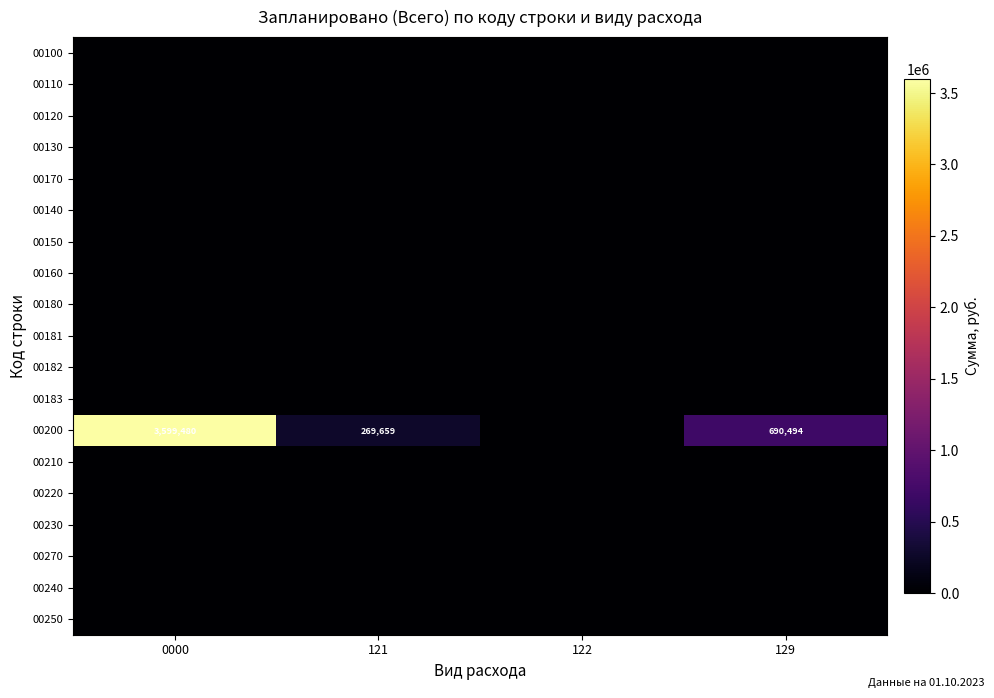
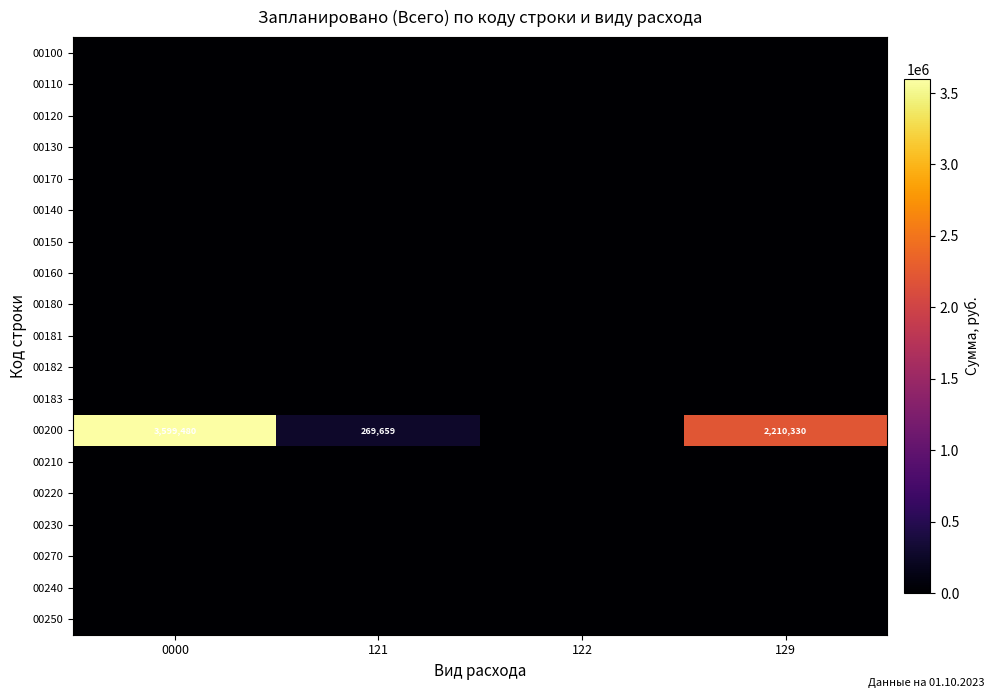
00200, 129: 690,494 -> 2,210,330
